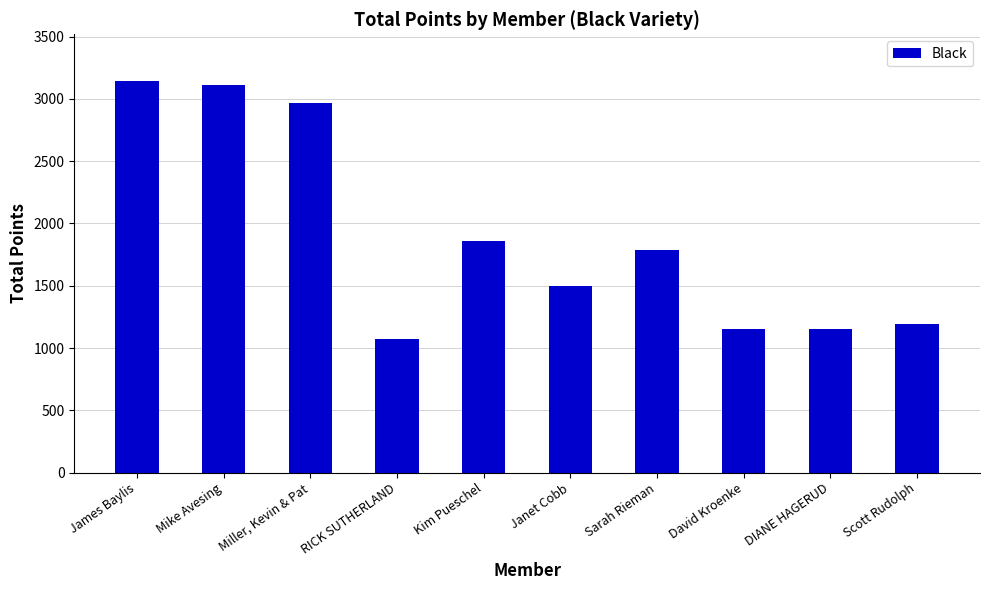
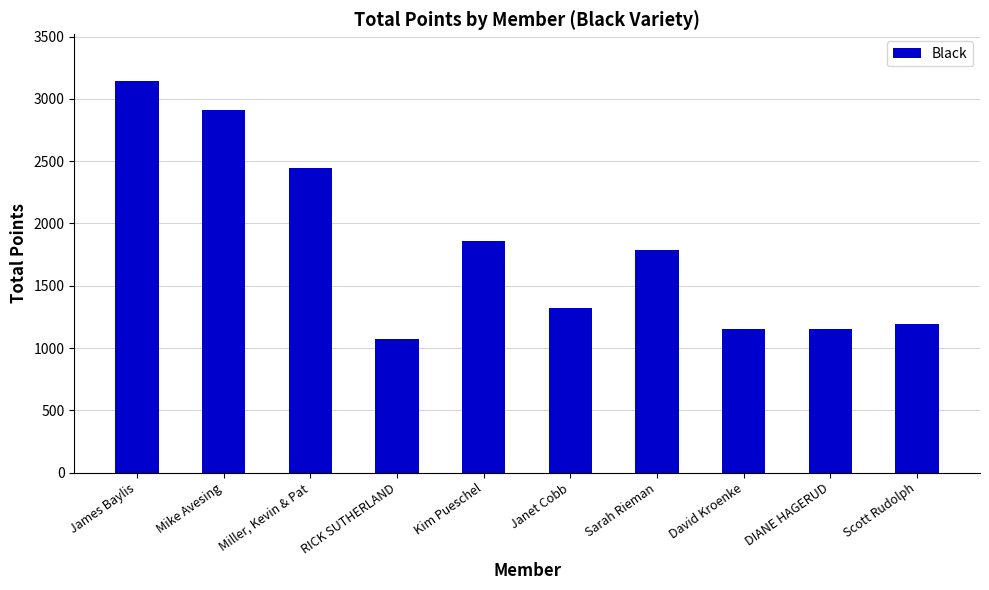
Mike Avesing: 3110 -> 2920
Miller, Kevin & Pat: 2970 -> 2450
Janet Cobb: 1500 -> 1320
